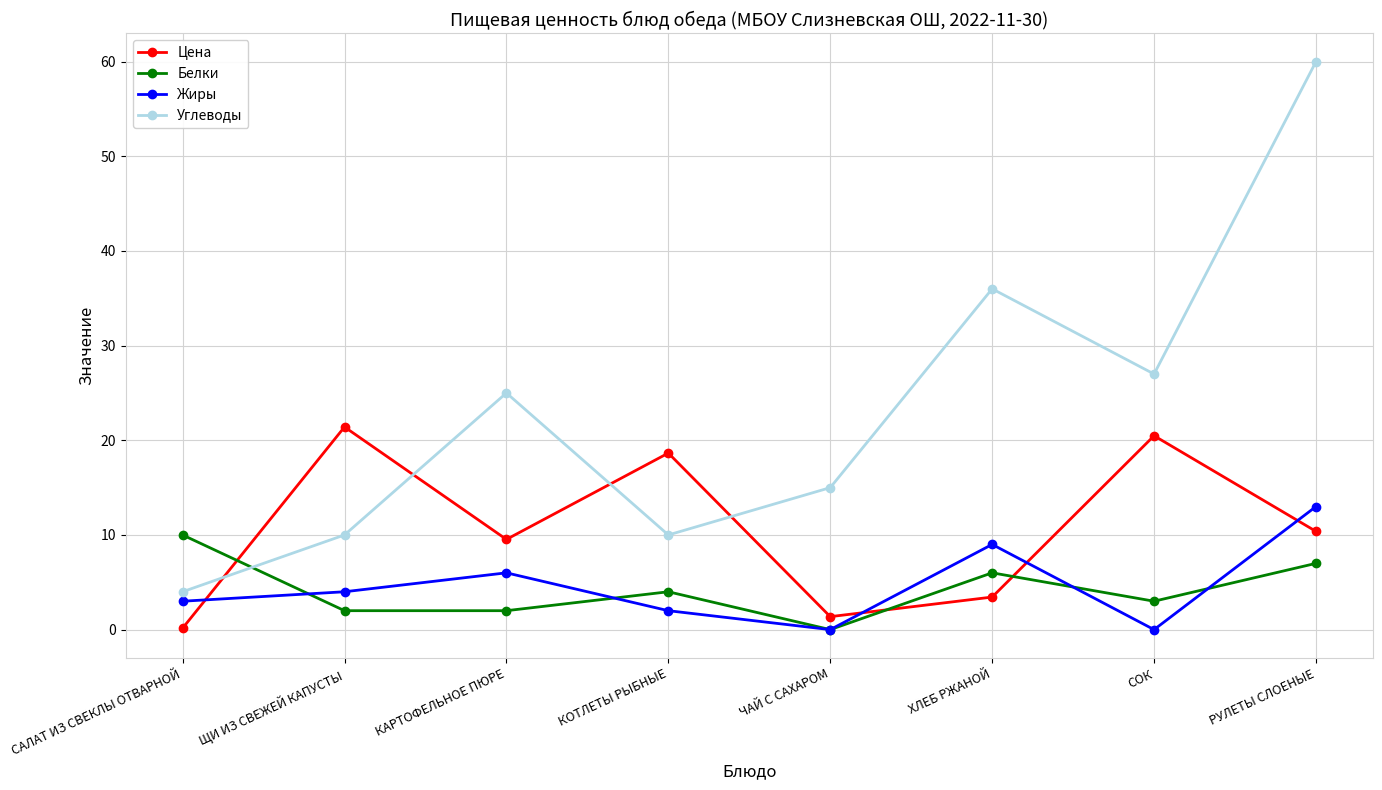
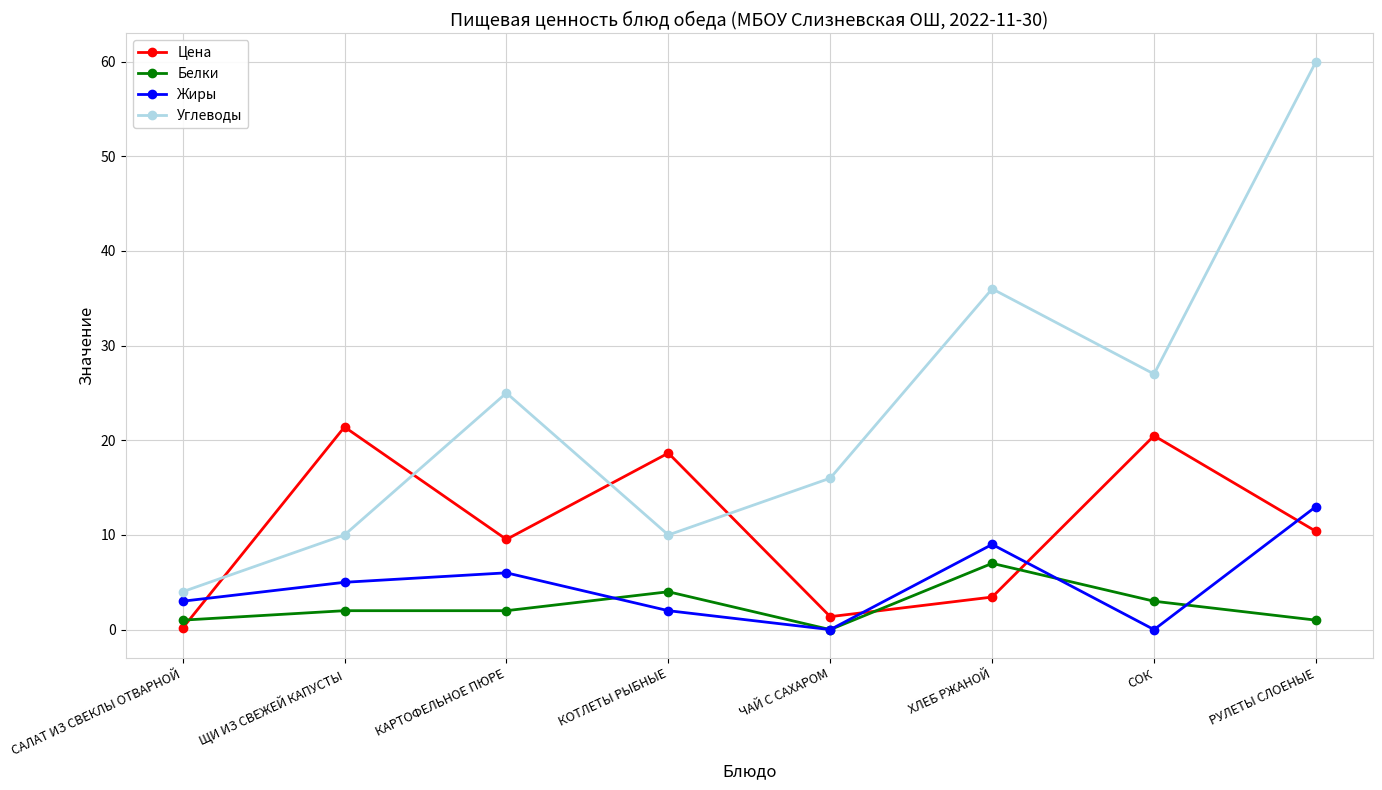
Белки, САЛАТ ИЗ СВЕКЛЫ ОТВАРНОЙ: 10 -> 1
Жиры, ЩИ ИЗ СВЕЖЕЙ КАПУСТЫ: 4 -> 5
Углеводы, ЧАЙ С САХАРОМ: 15 -> 16
Белки, ХЛЕБ РЖАНОЙ: 6 -> 7
Белки, РУЛЕТЫ СЛОЕНЫЕ: 7 -> 1
